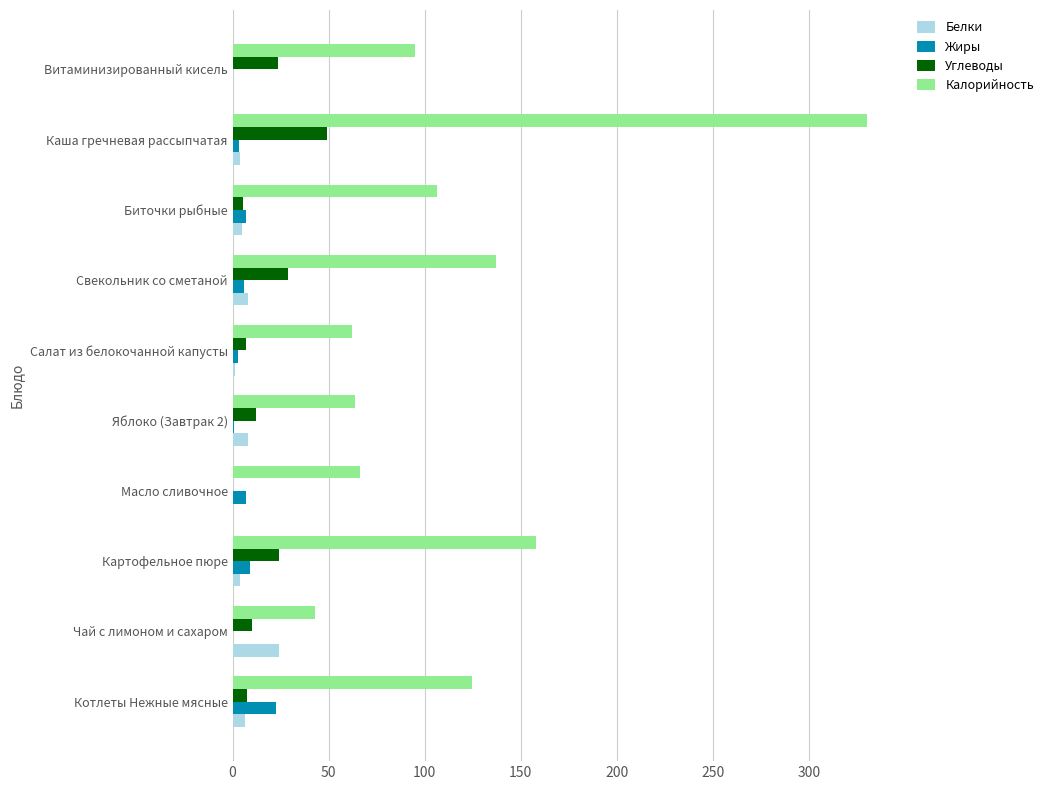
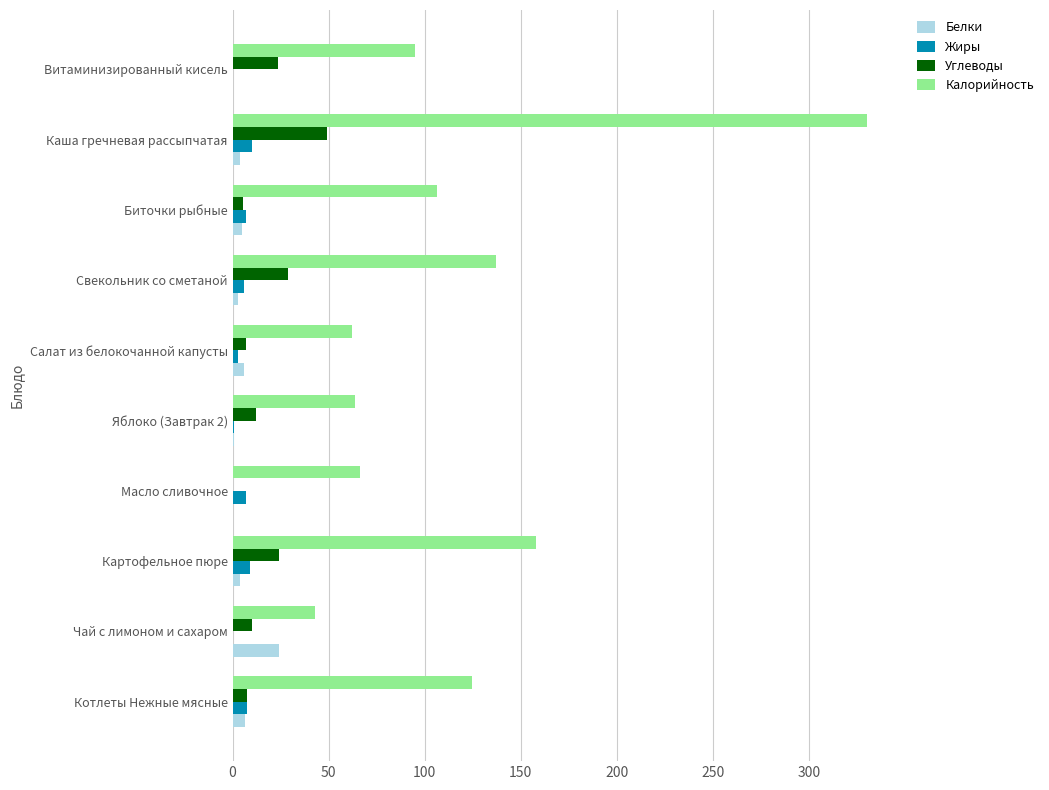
Жиры, Каша гречневая рассыпчатая: 3 -> 10
Белки, Свекольник со сметаной: 8 -> 3
Белки, Салат из белокочанной капусты: 1 -> 6
Белки, Яблоко (Завтрак 2): 8 -> 1
Жиры, Котлеты Нежные мясные: 23 -> 7
